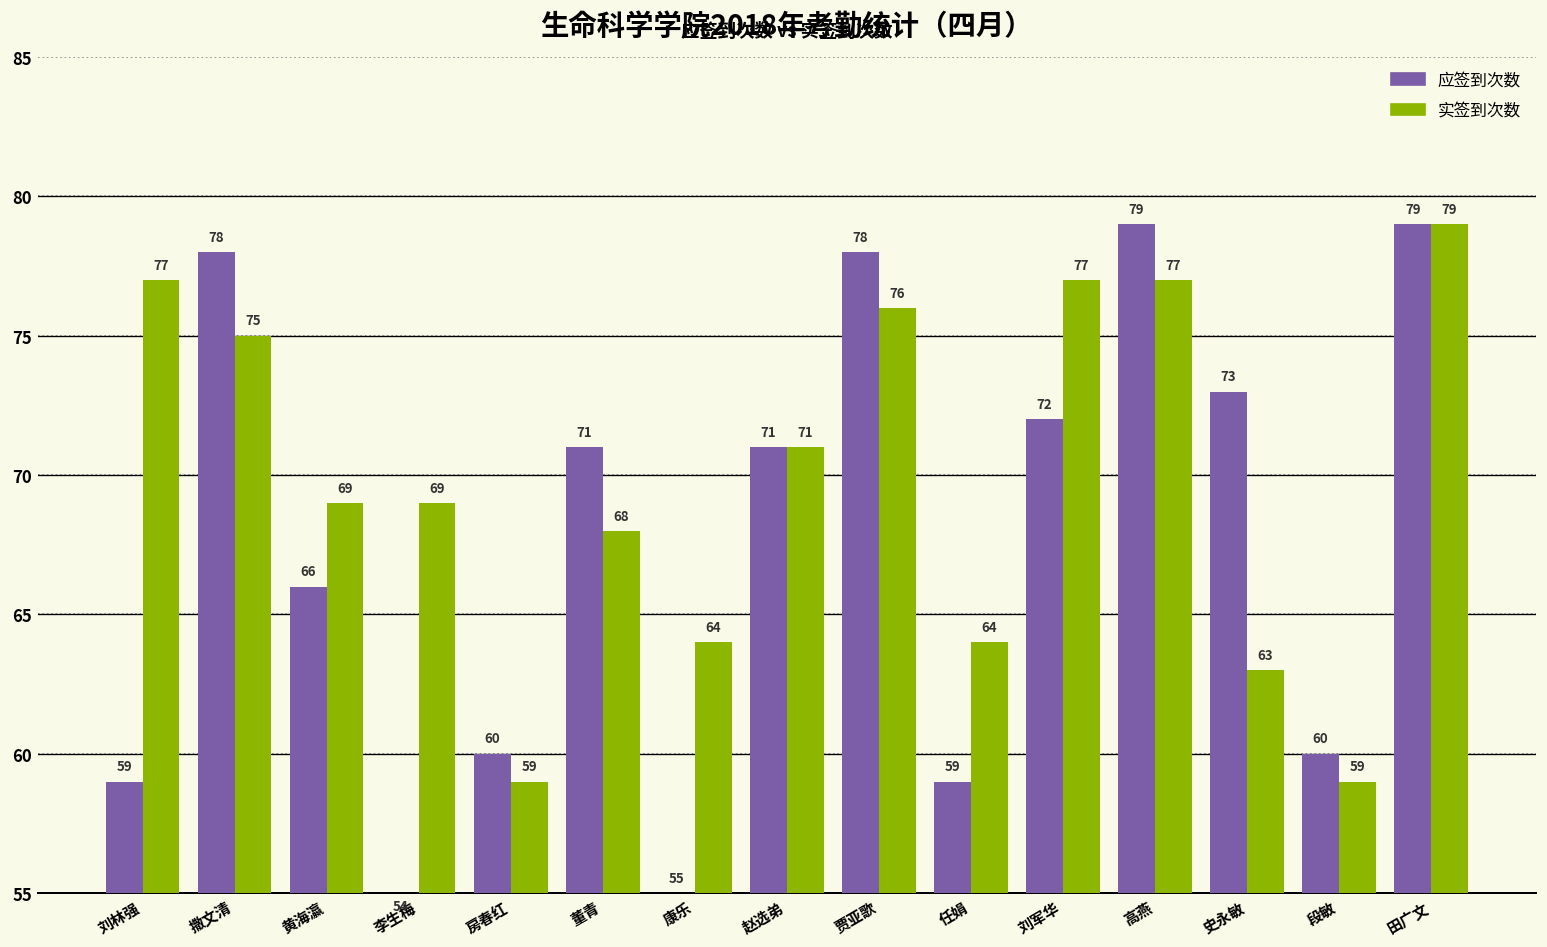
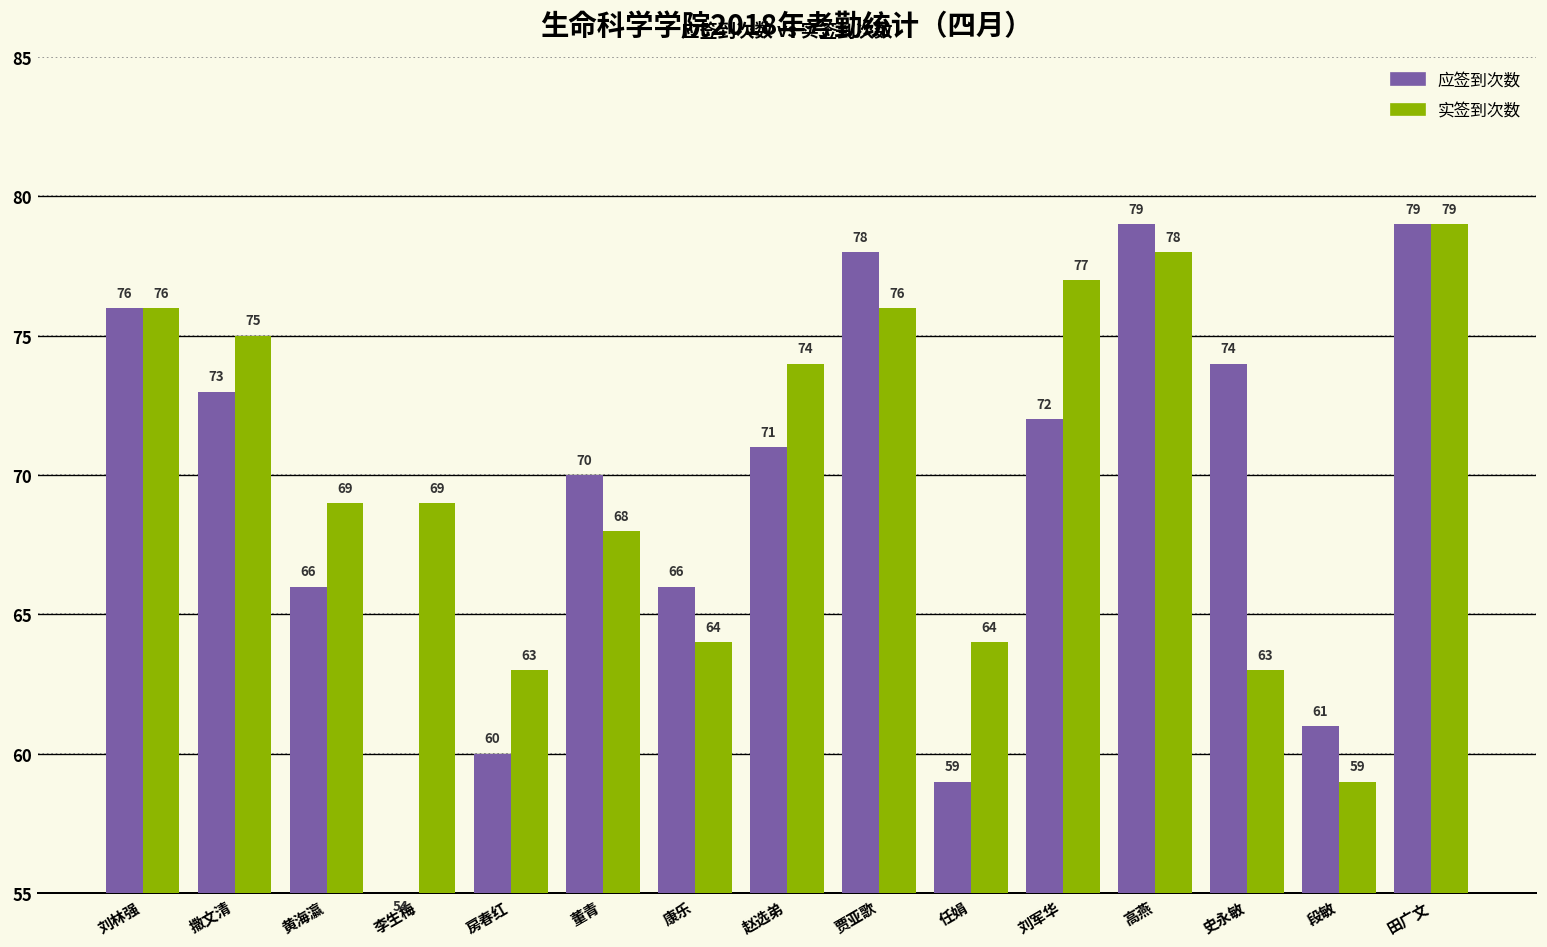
应签到次数, 刘林强: 59 -> 76
实签到次数, 刘林强: 77 -> 76
应签到次数, 撒文清: 78 -> 73
实签到次数, 房春红: 59 -> 63
应签到次数, 董青: 71 -> 70
应签到次数, 康乐: 55 -> 66
实签到次数, 赵选弟: 71 -> 74
实签到次数, 高燕: 77 -> 78
应签到次数, 史永敏: 73 -> 74
应签到次数, 段敏: 60 -> 61
